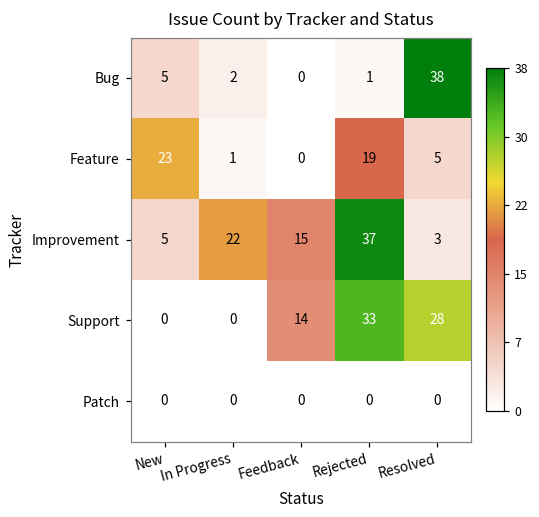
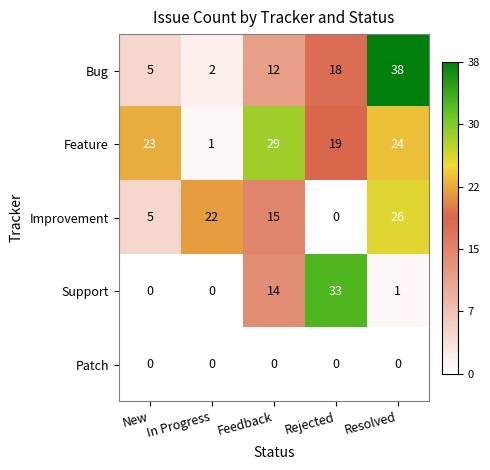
Bug, Feedback: 0 -> 12
Bug, Rejected: 1 -> 18
Feature, Feedback: 0 -> 29
Feature, Resolved: 5 -> 24
Improvement, Rejected: 37 -> 0
Improvement, Resolved: 3 -> 26
Support, Resolved: 28 -> 1
